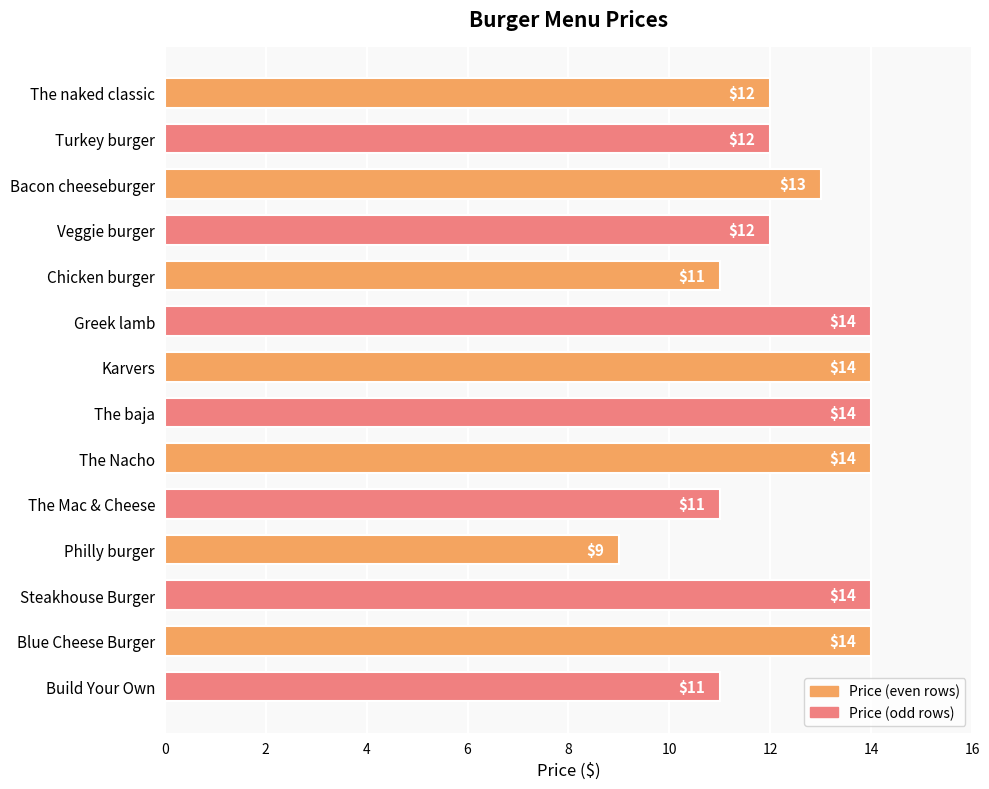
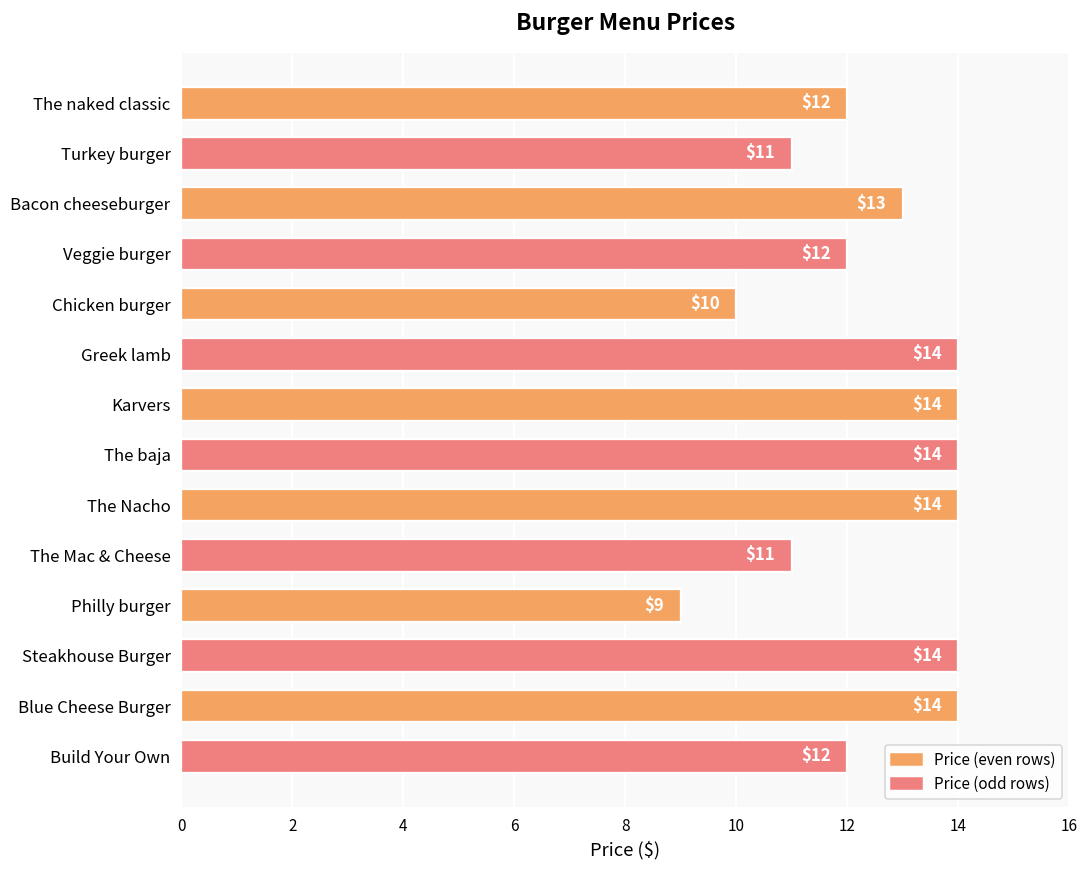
Turkey burger: $12 -> $11
Chicken burger: $11 -> $10
Build Your Own: $11 -> $12
